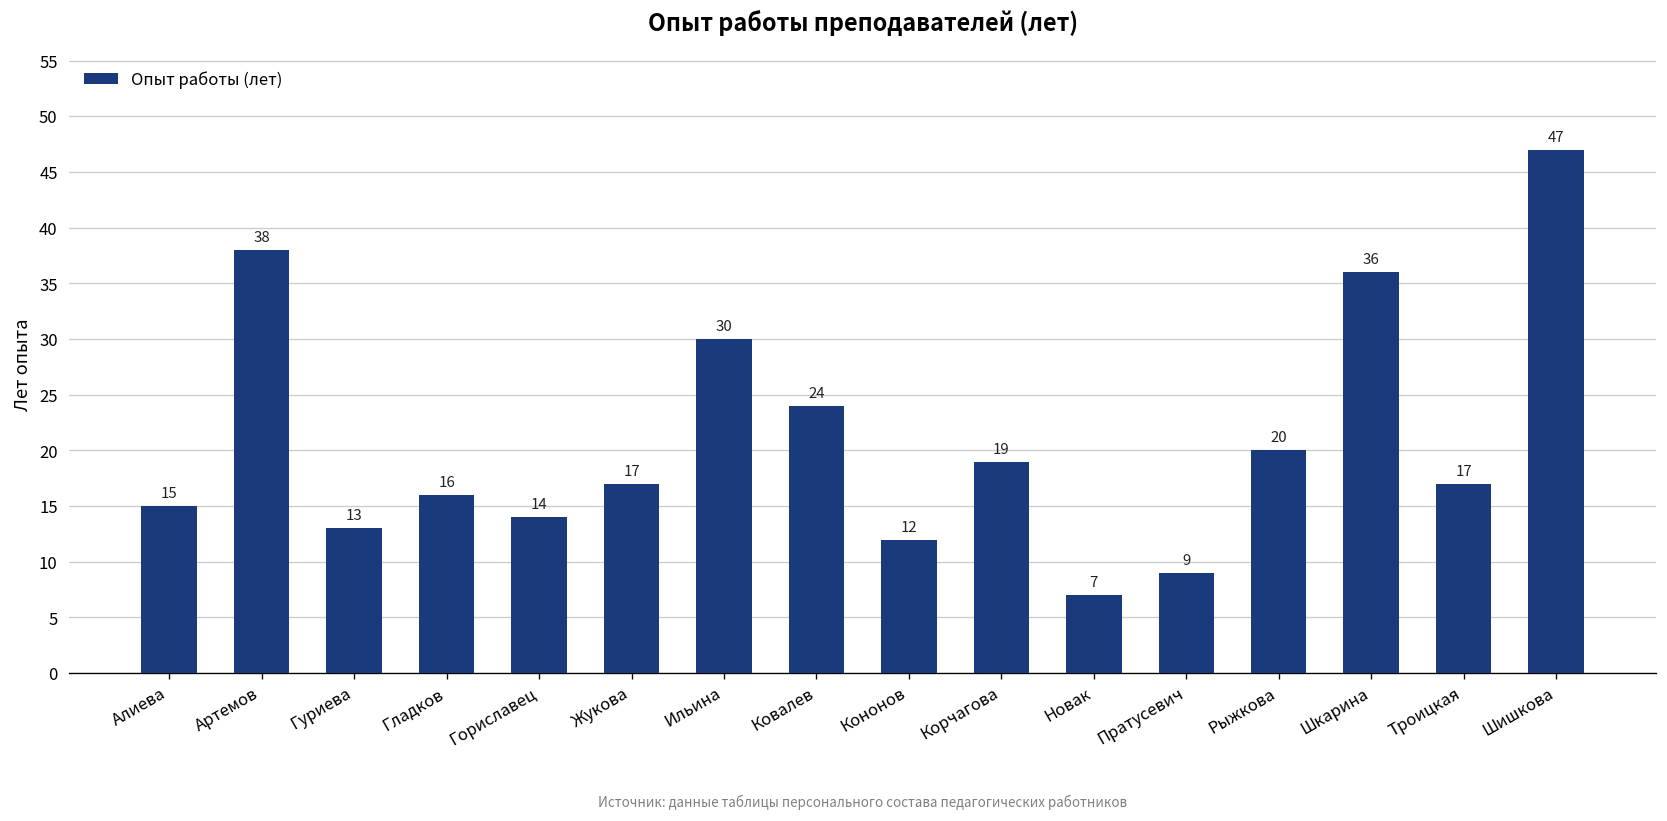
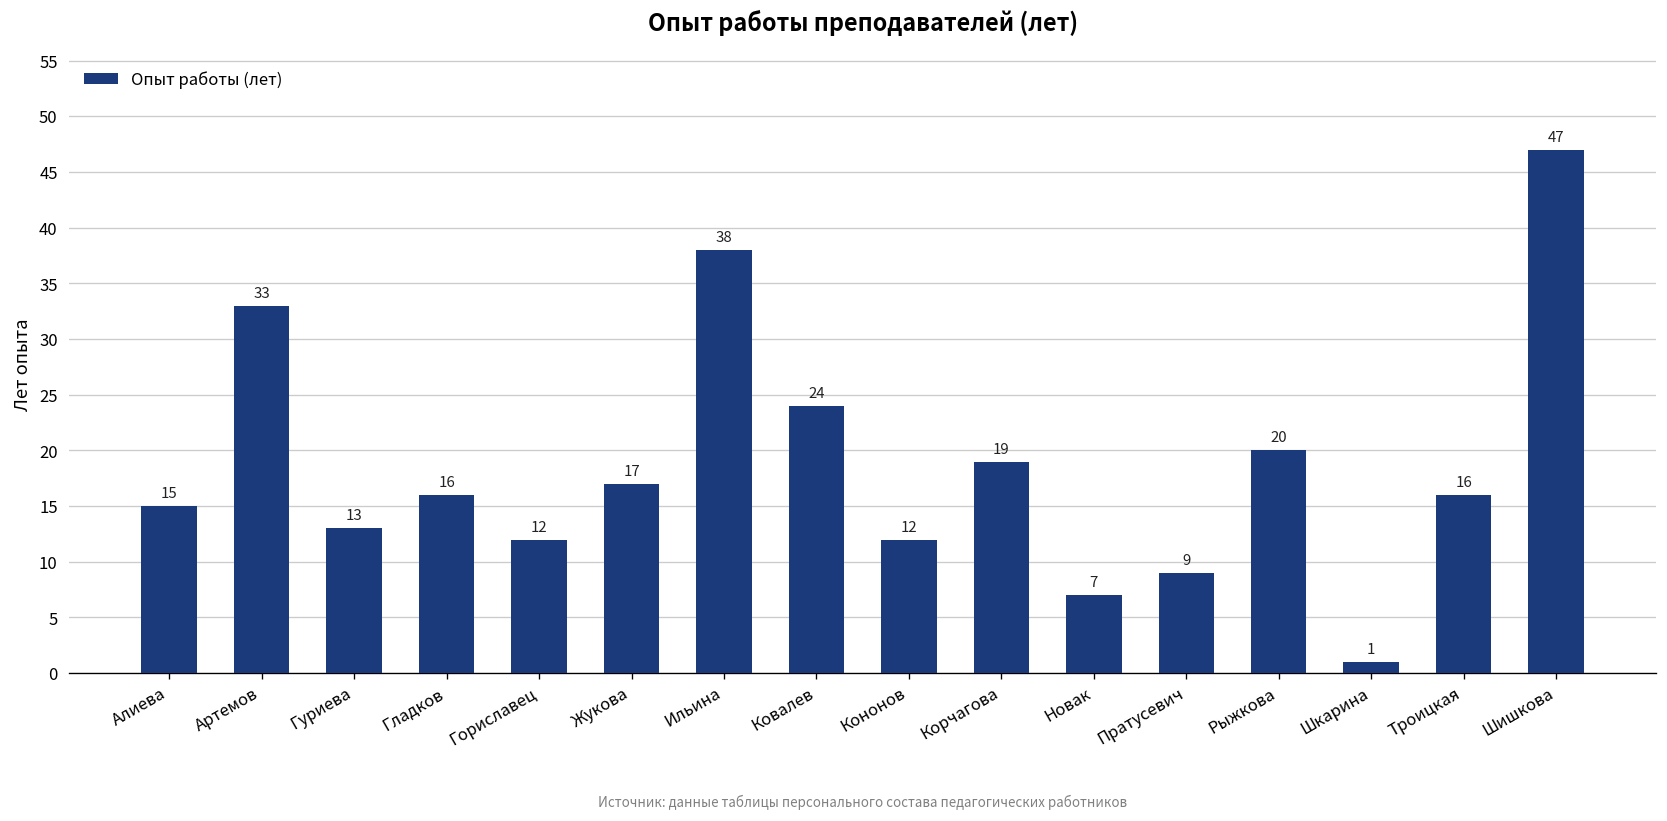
Артемов: 38 -> 33
Гориславец: 14 -> 12
Ильина: 30 -> 38
Шкарина: 36 -> 1
Троицкая: 17 -> 16
